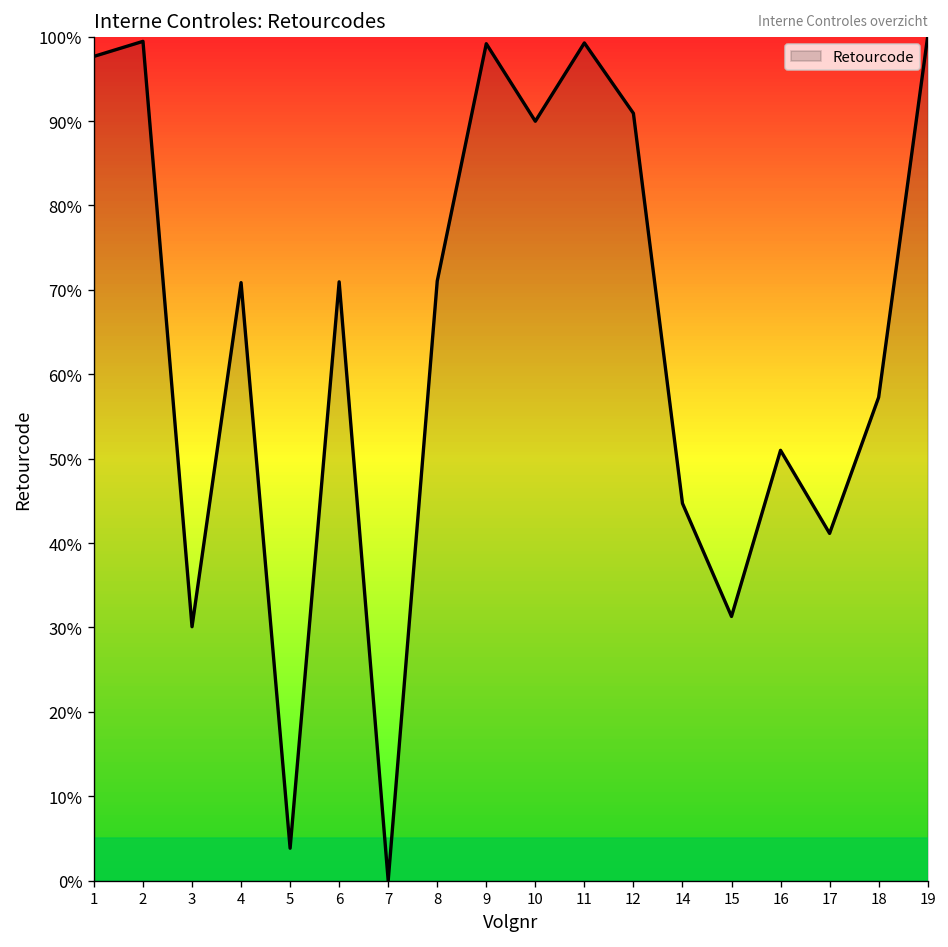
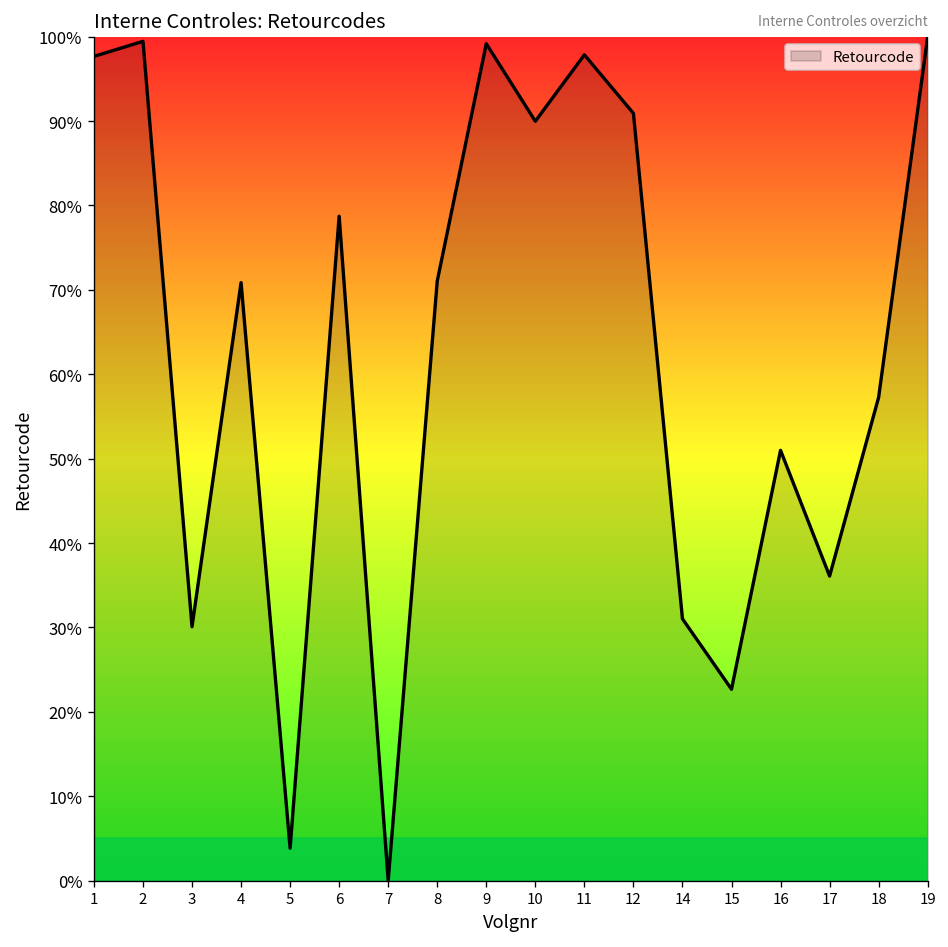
6: 71% -> 79%
11: 99% -> 98%
14: 45% -> 31%
15: 31% -> 23%
17: 41% -> 36%
